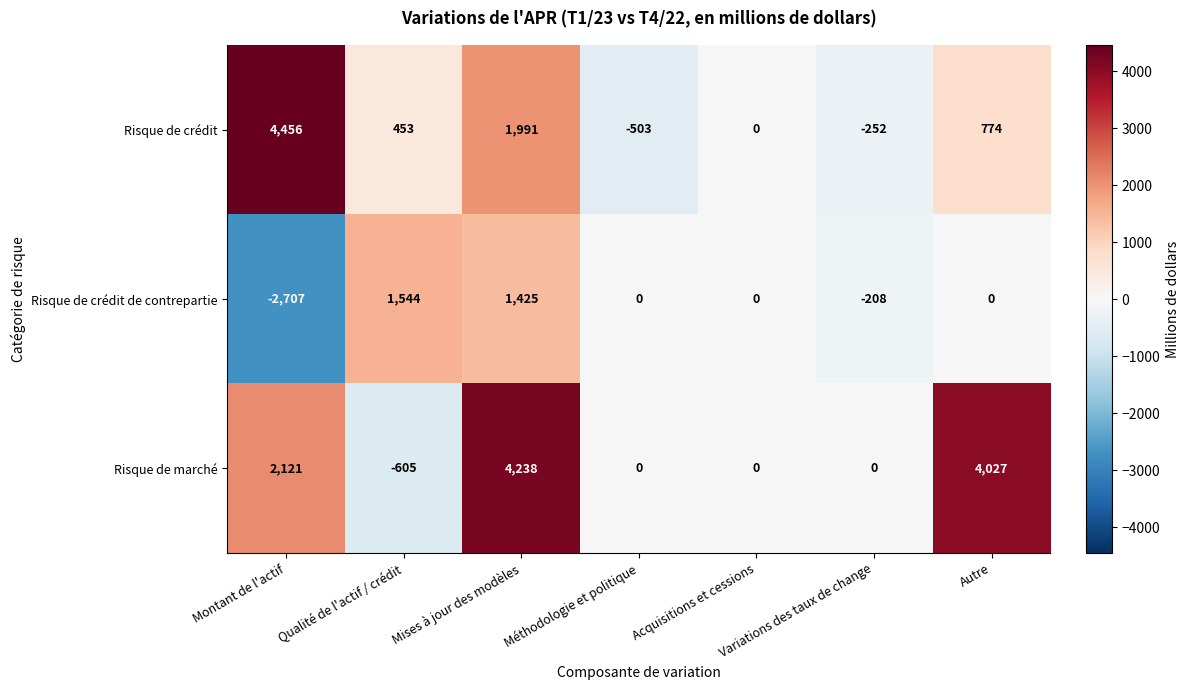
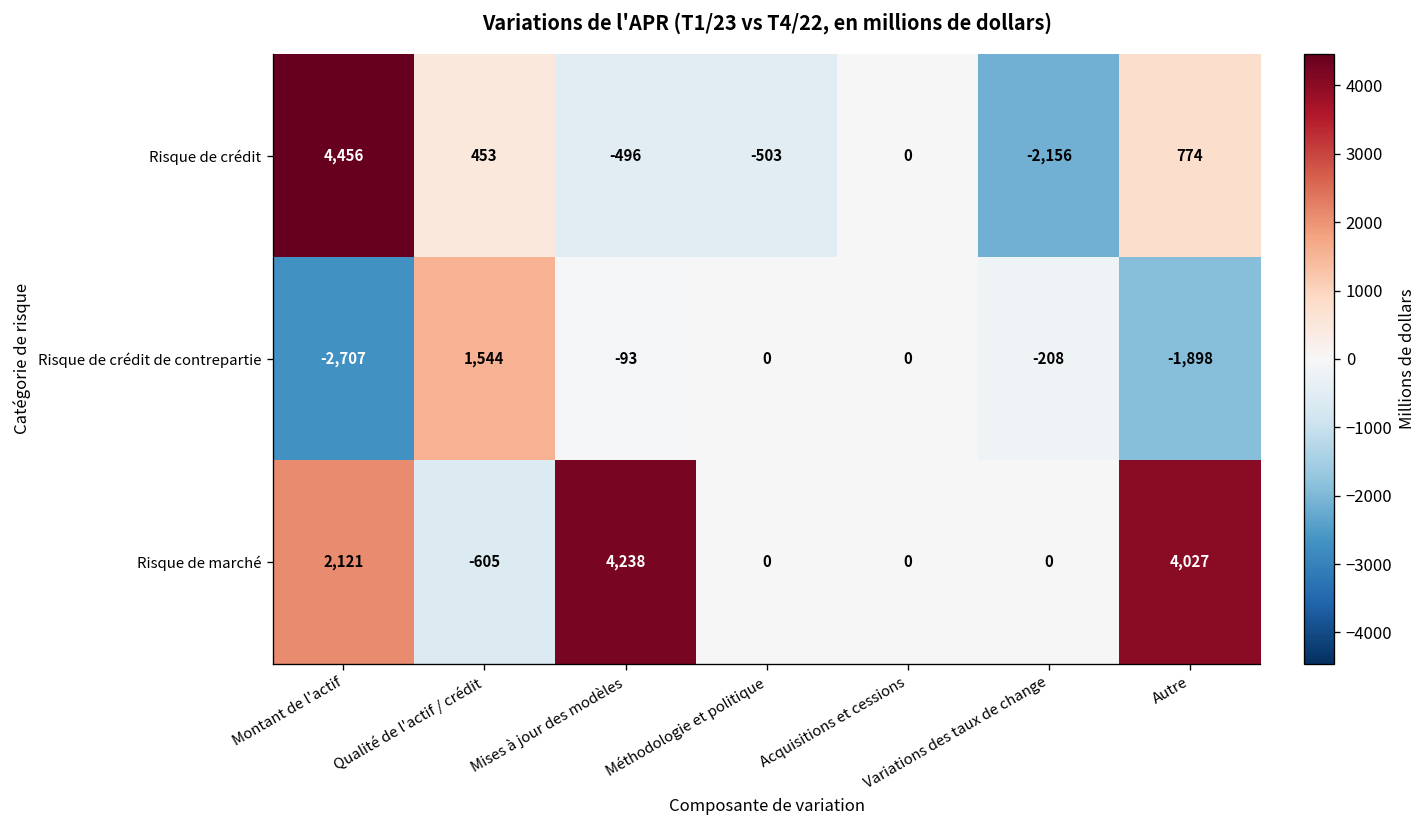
Risque de crédit, Mises à jour des modèles: 1,991 -> -496
Risque de crédit, Variations des taux de change: -252 -> -2,156
Risque de crédit de contrepartie, Mises à jour des modèles: 1,425 -> -93
Risque de crédit de contrepartie, Autre: 0 -> -1,898
